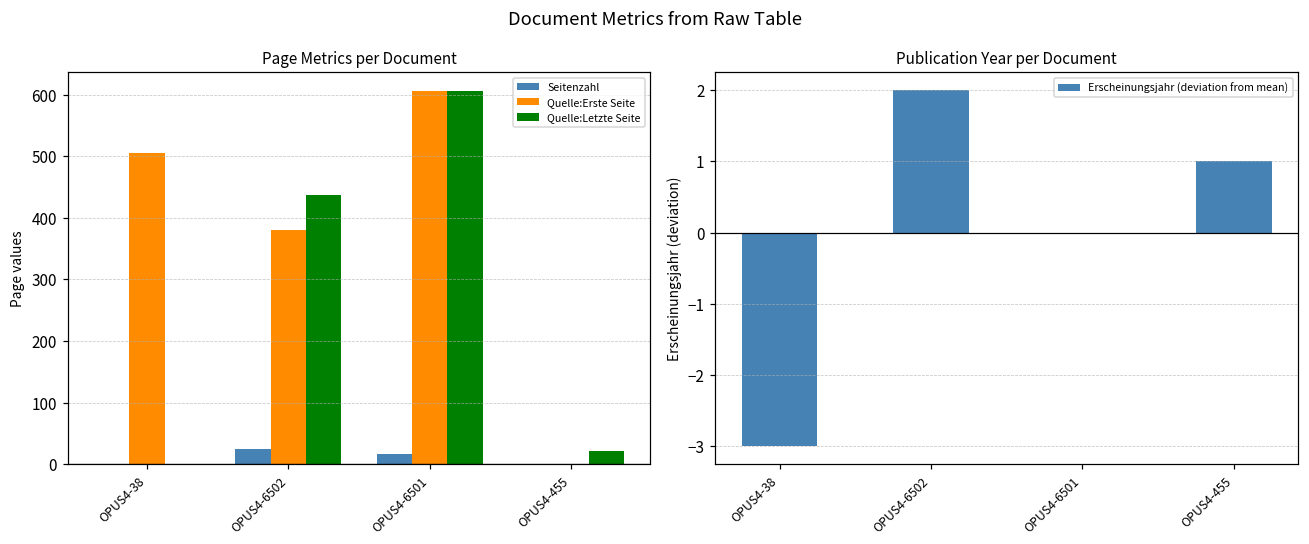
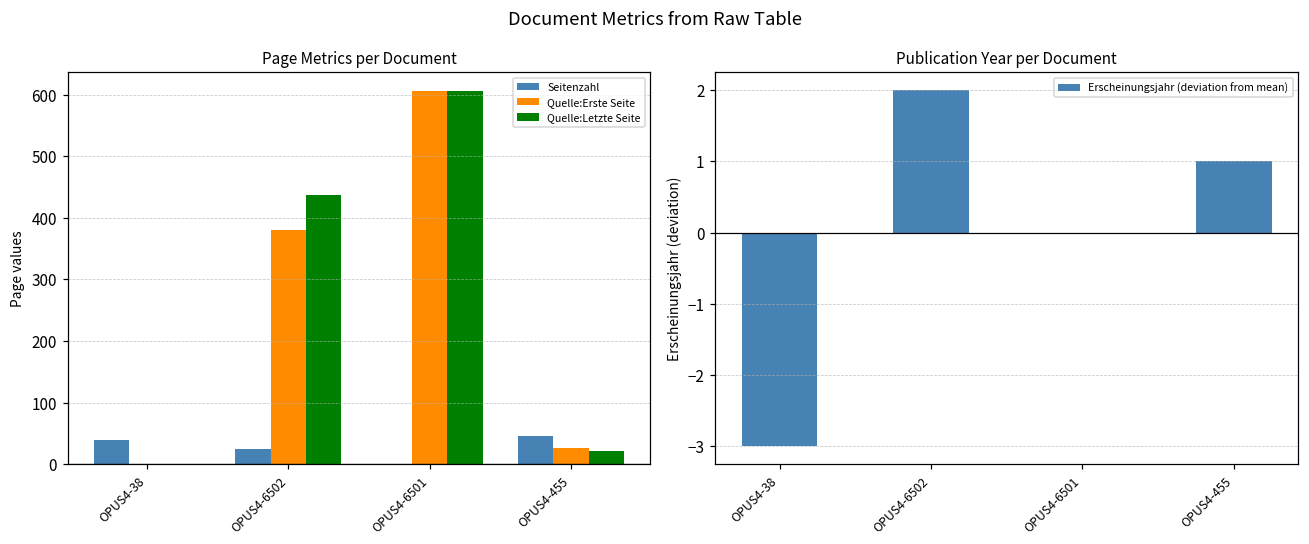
Page Metrics per Document, Seitenzahl, OPUS4-38: 0 -> 40
Page Metrics per Document, Quelle:Erste Seite, OPUS4-38: 510 -> 0
Page Metrics per Document, Seitenzahl, OPUS4-6501: 20 -> 0
Page Metrics per Document, Seitenzahl, OPUS4-455: 0 -> 50
Page Metrics per Document, Quelle:Erste Seite, OPUS4-455: 0 -> 30
